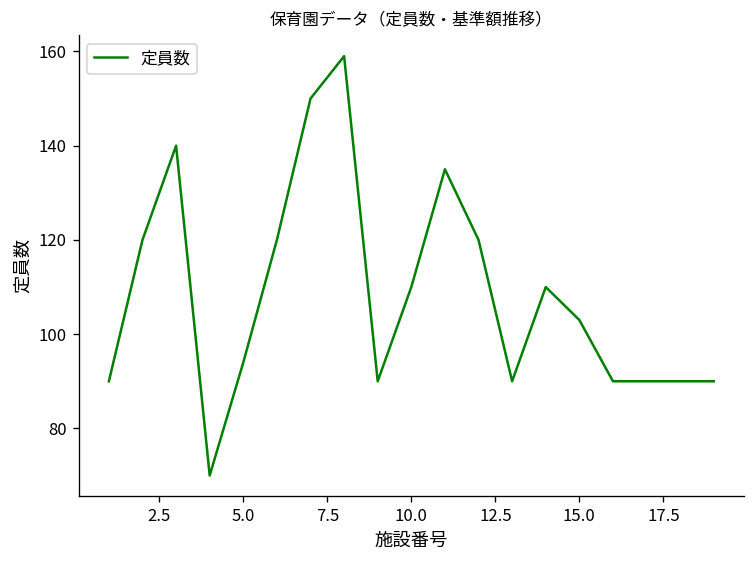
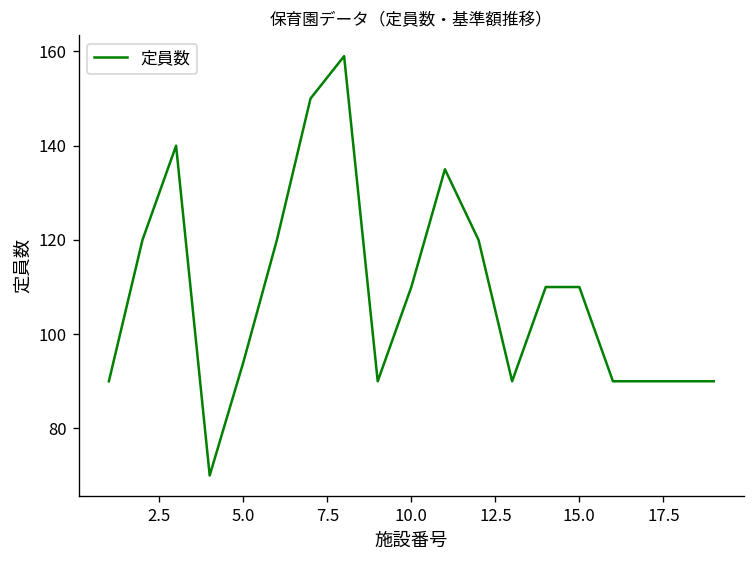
15.0: 103 -> 110
